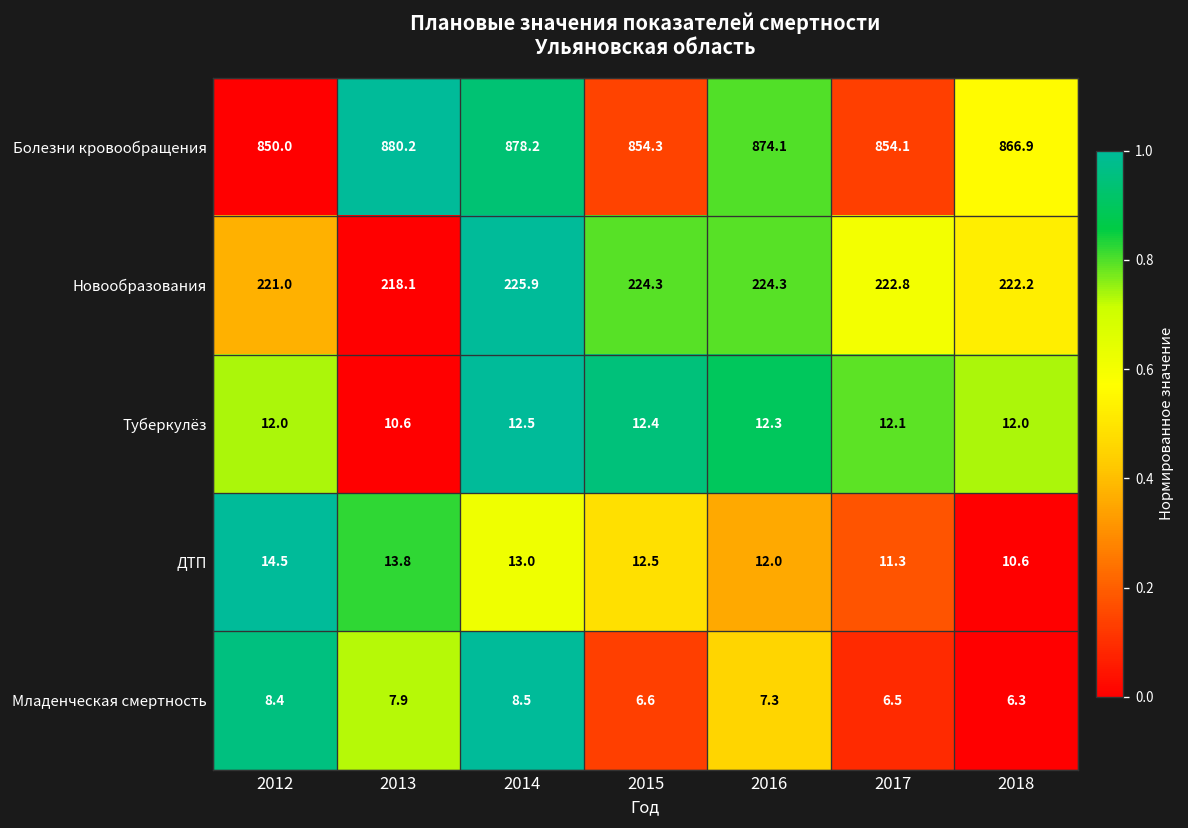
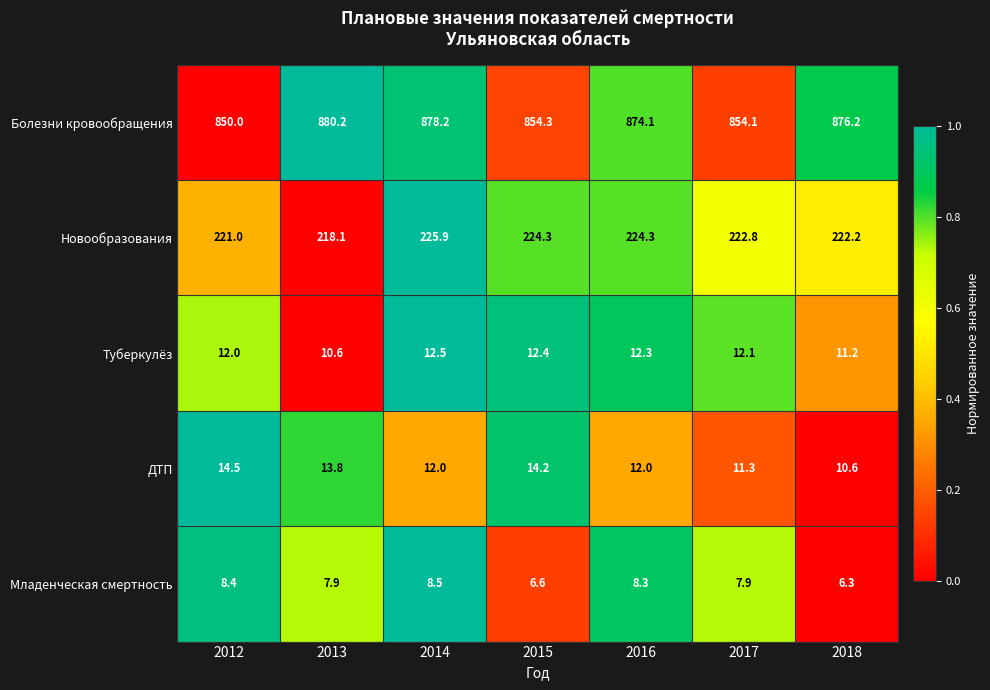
Болезни кровообращения, 2018: 866.9 -> 876.2
Туберкулёз, 2018: 12.0 -> 11.2
ДТП, 2014: 13.0 -> 12.0
ДТП, 2015: 12.5 -> 14.2
Младенческая смертность, 2016: 7.3 -> 8.3
Младенческая смертность, 2017: 6.5 -> 7.9
